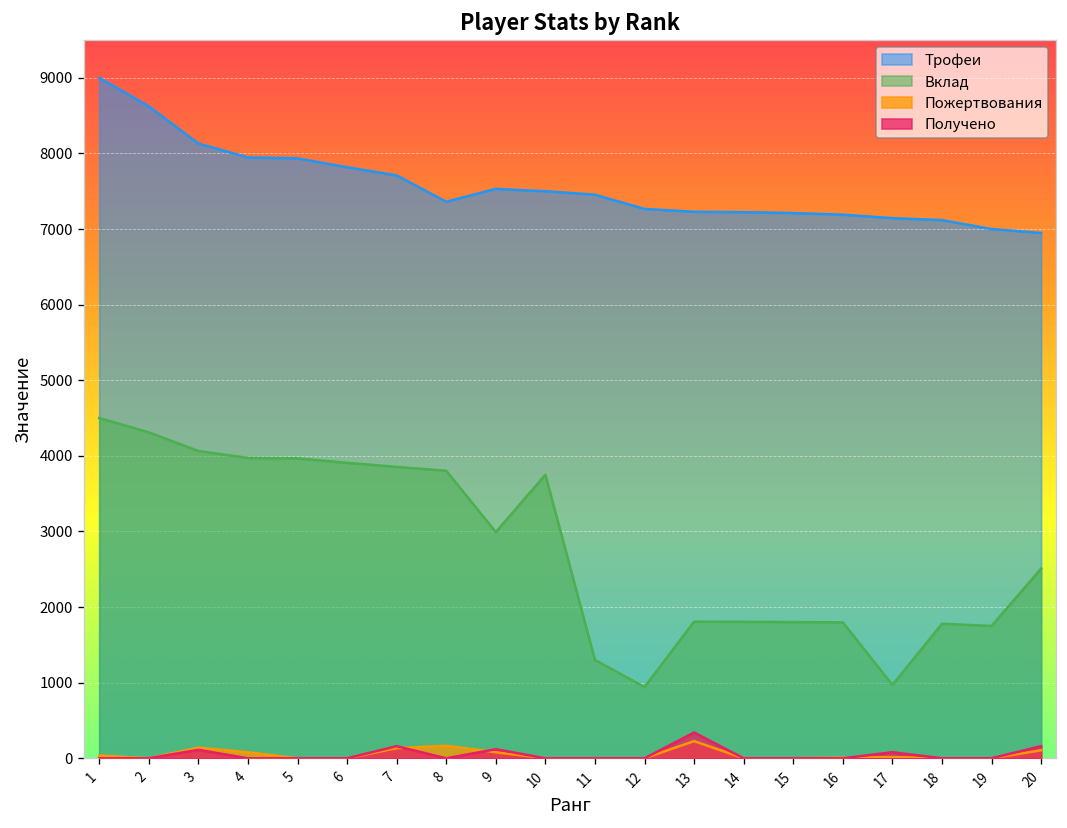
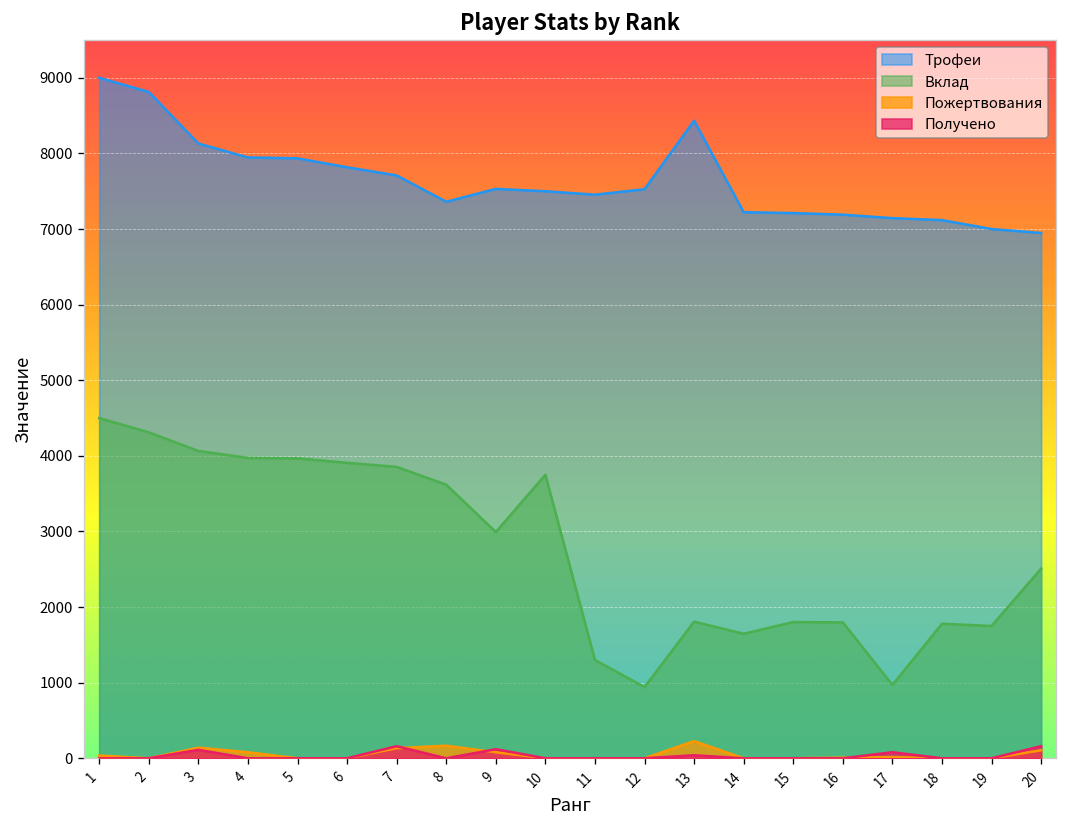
Трофеи, 2: 8600 -> 8800
Вклад, 8: 3800 -> 3600
Трофеи, 12: 7300 -> 7500
Трофеи, 13: 7200 -> 8400
Получено, 13: 300 -> 0
Вклад, 14: 1800 -> 1600
